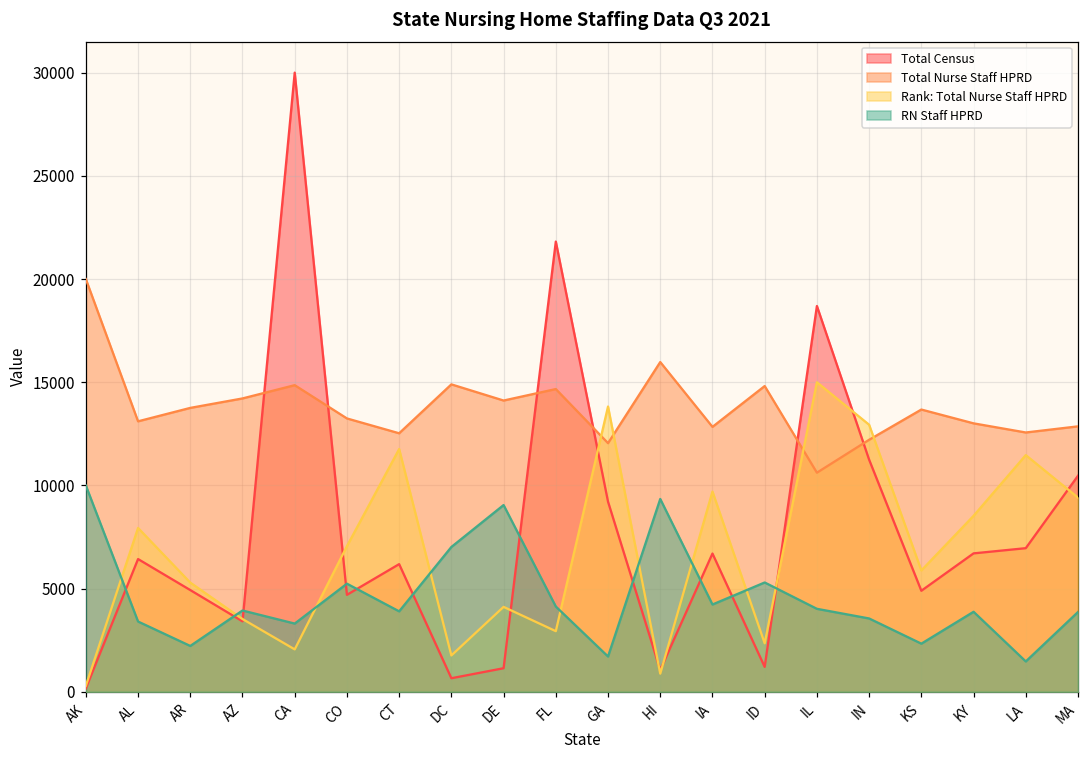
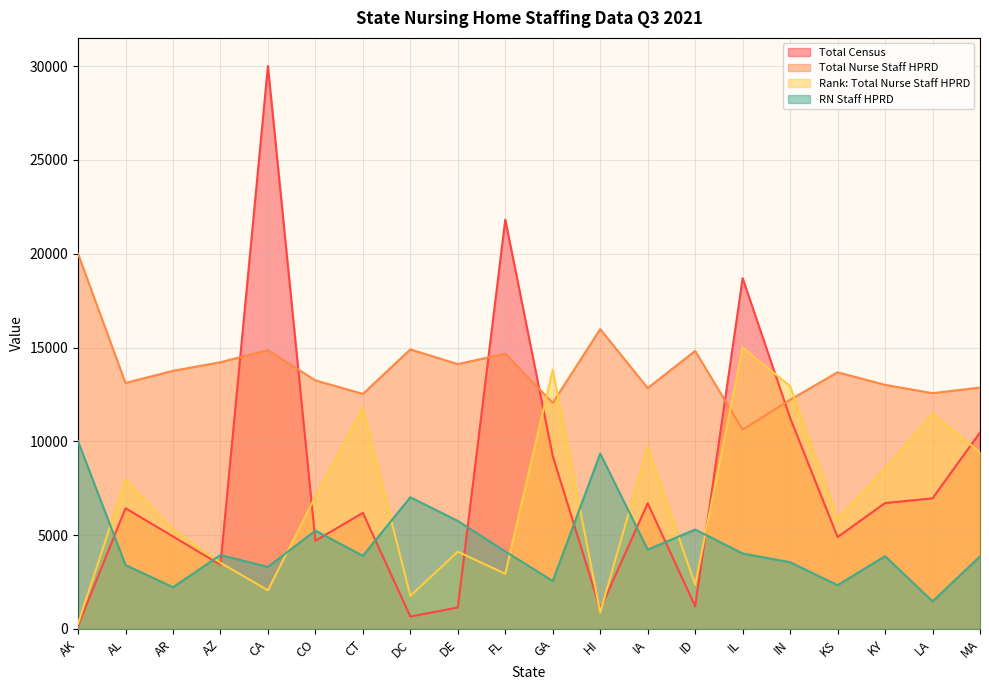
RN Staff HPRD, DE: 9100 -> 5800
RN Staff HPRD, GA: 1700 -> 2600
